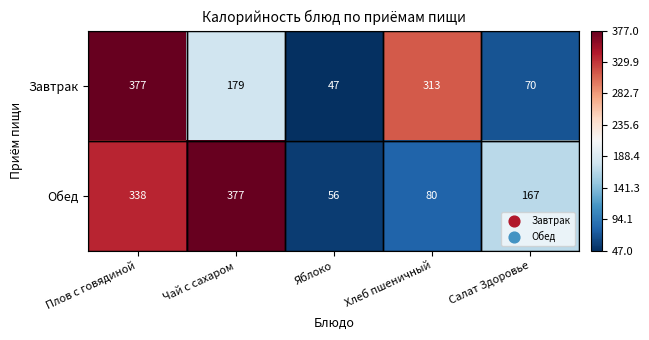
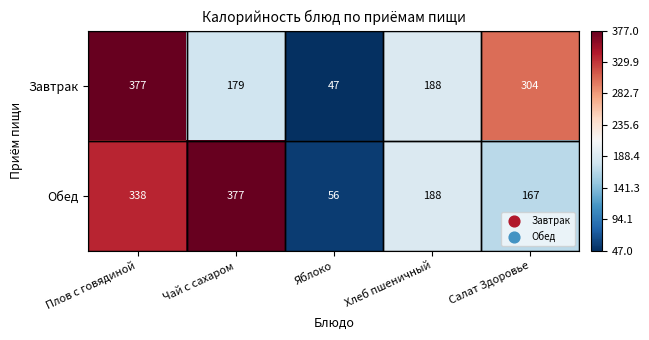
Завтрак, Хлеб пшеничный: 313 -> 188
Завтрак, Салат Здоровье: 70 -> 304
Обед, Хлеб пшеничный: 80 -> 188
